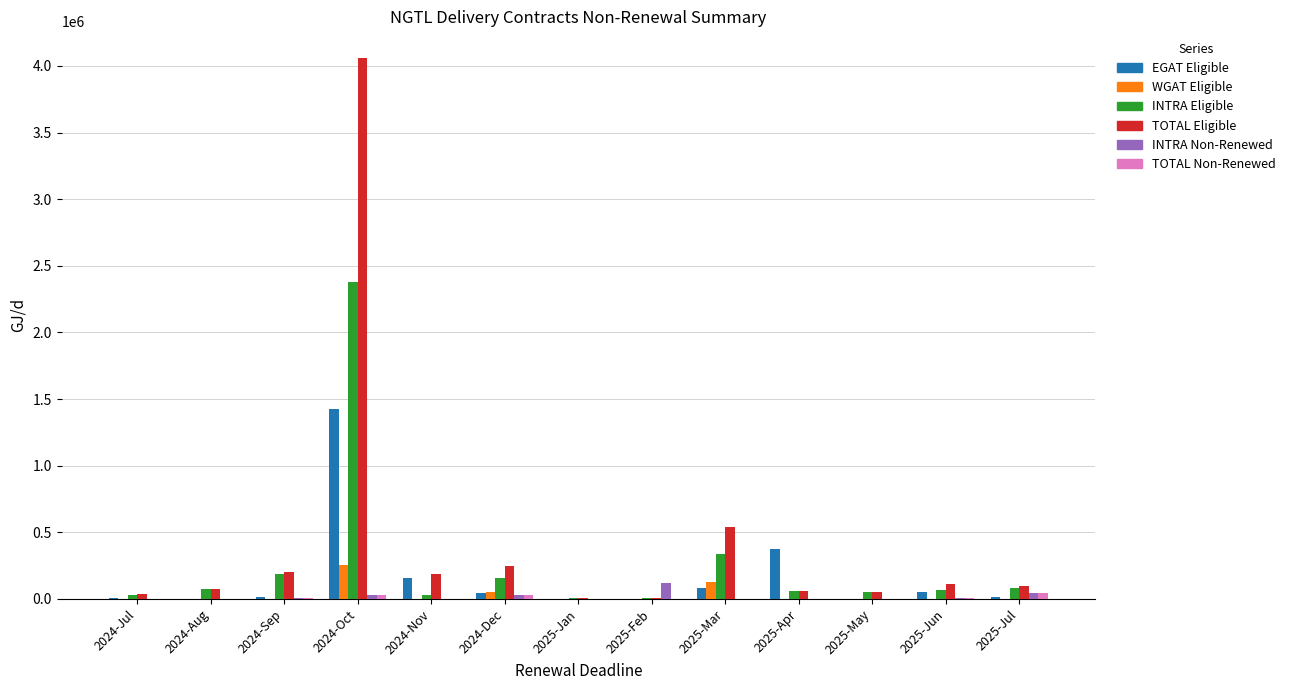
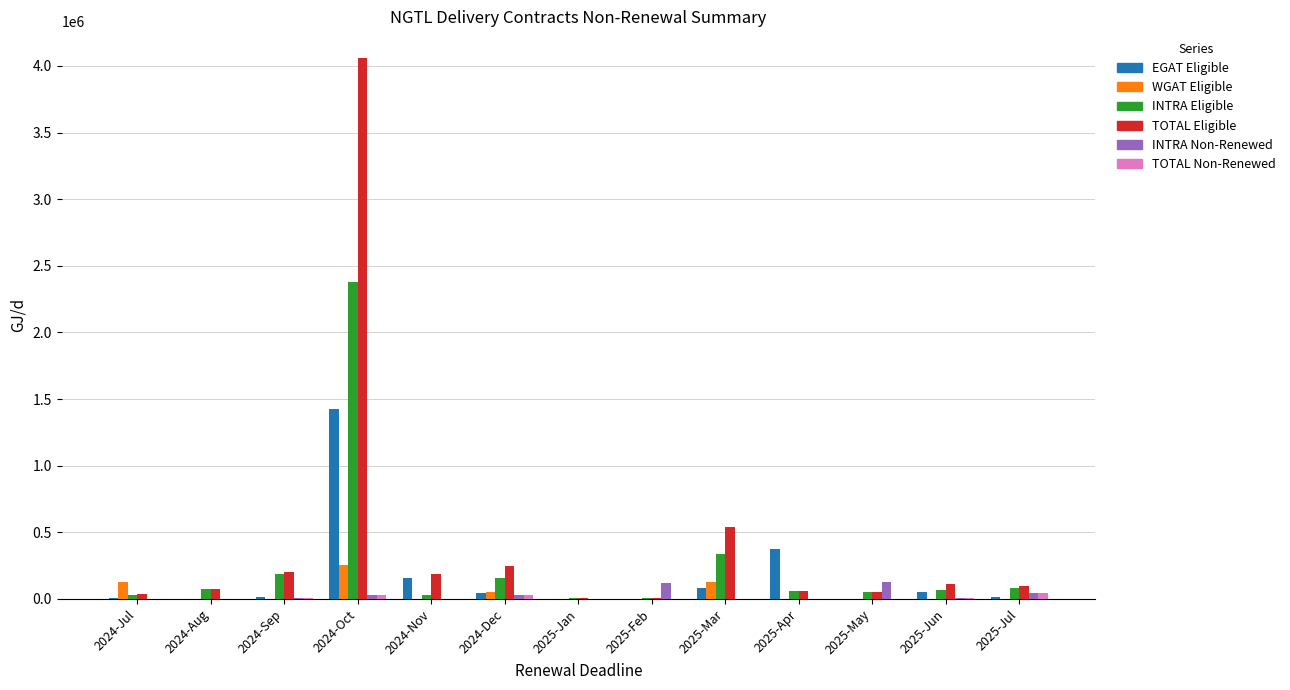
WGAT Eligible, 2024-Jul: 0 -> 130000
INTRA Non-Renewed, 2025-May: 0 -> 130000
